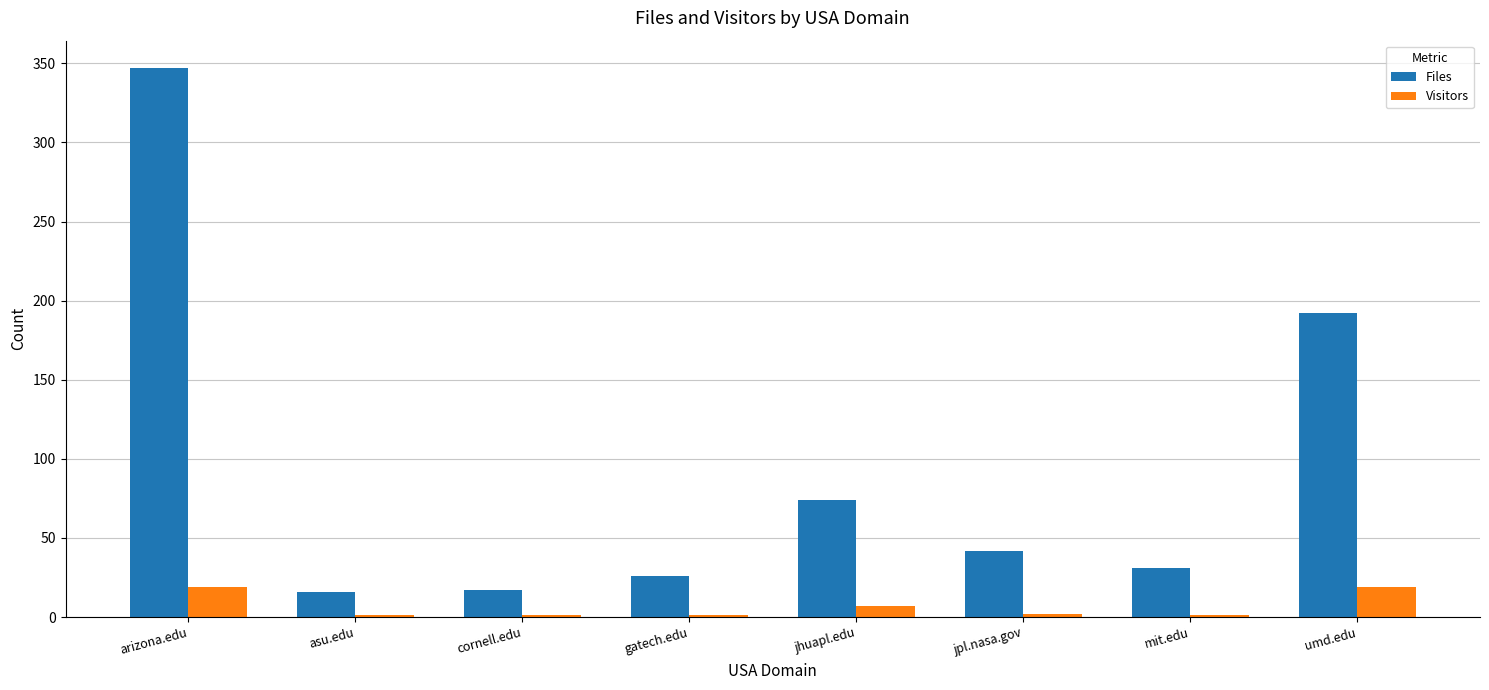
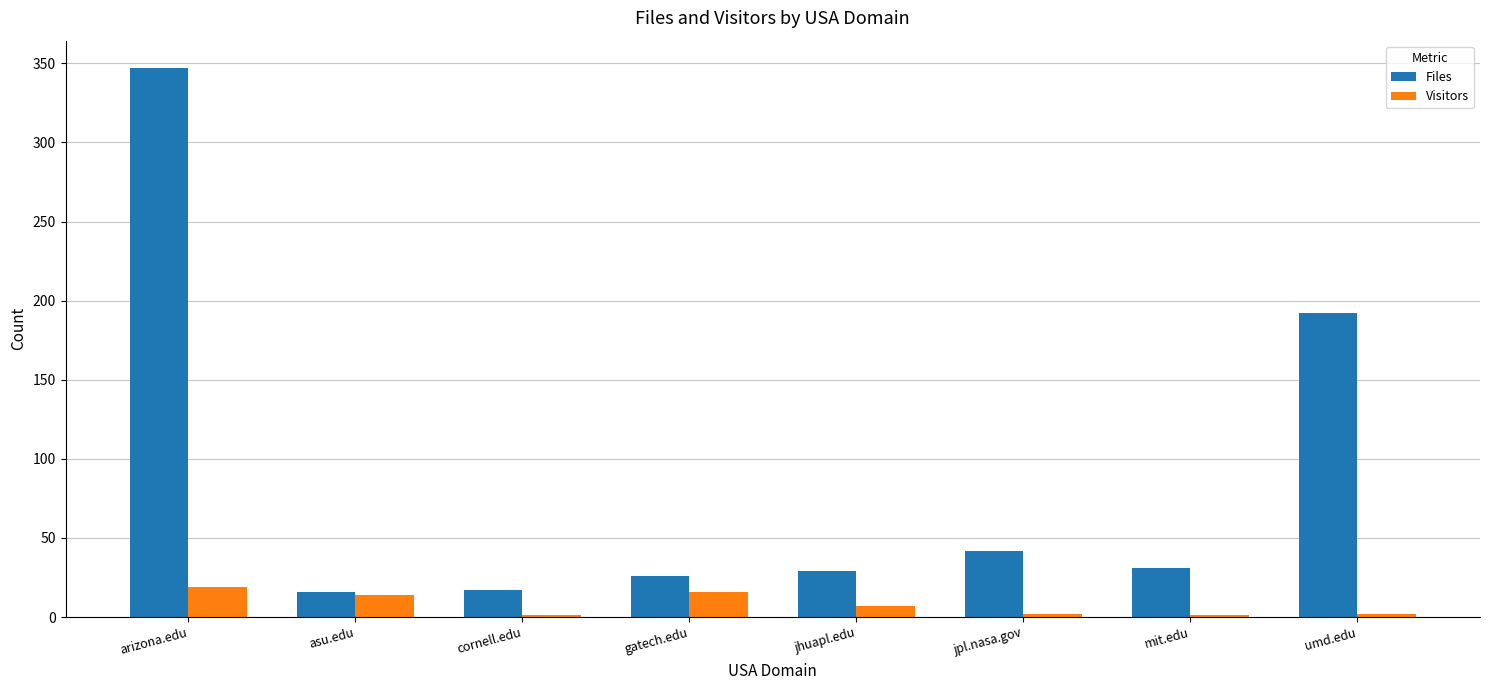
Visitors, asu.edu: 1 -> 14
Visitors, gatech.edu: 1 -> 16
Files, jhuapl.edu: 74 -> 29
Visitors, umd.edu: 19 -> 2
